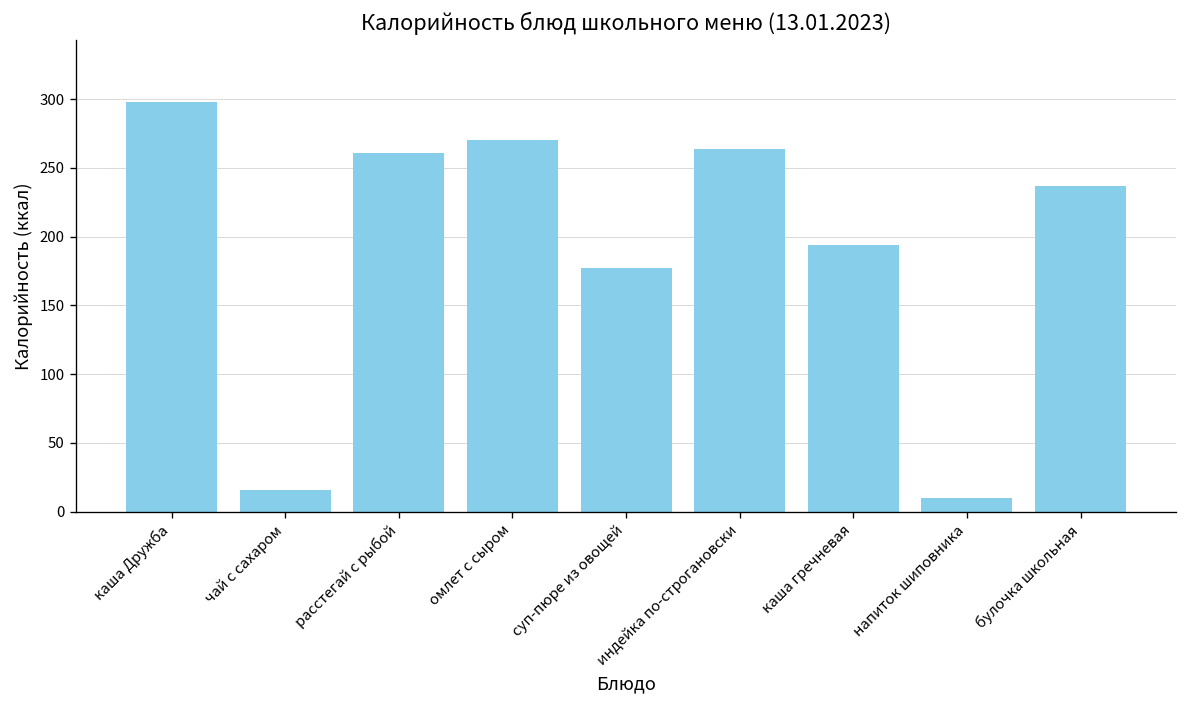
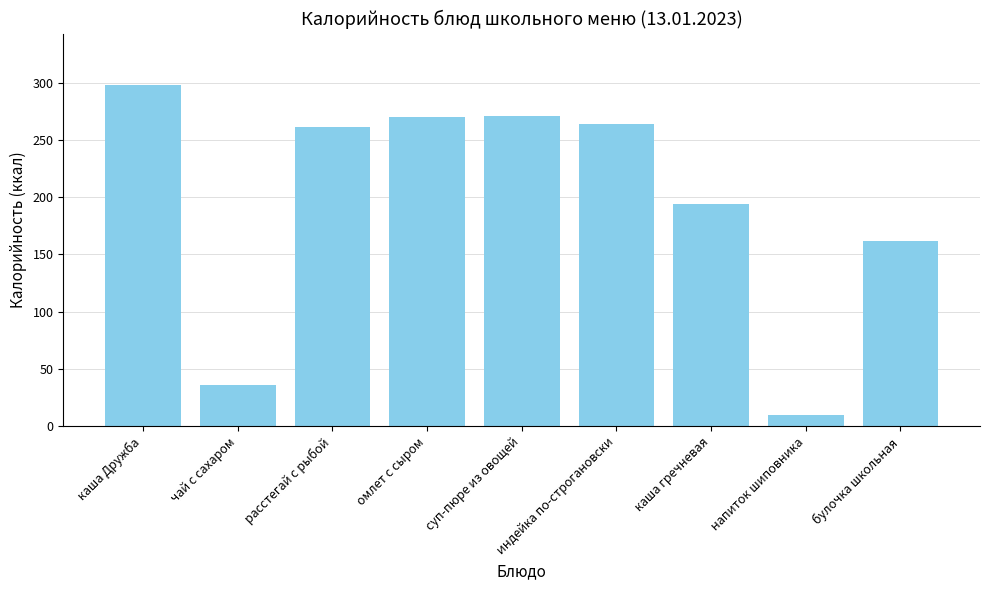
чай с сахаром: 16 -> 36
суп-пюре из овощей: 177 -> 271
булочка школьная: 237 -> 162
